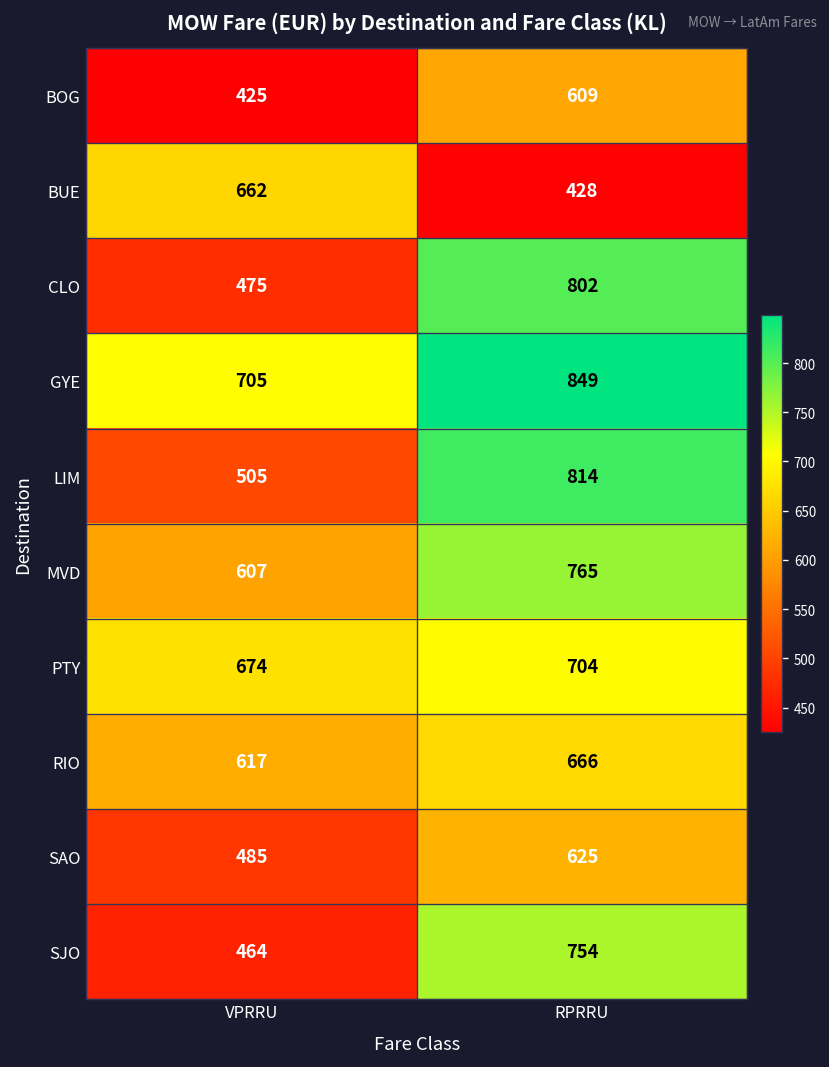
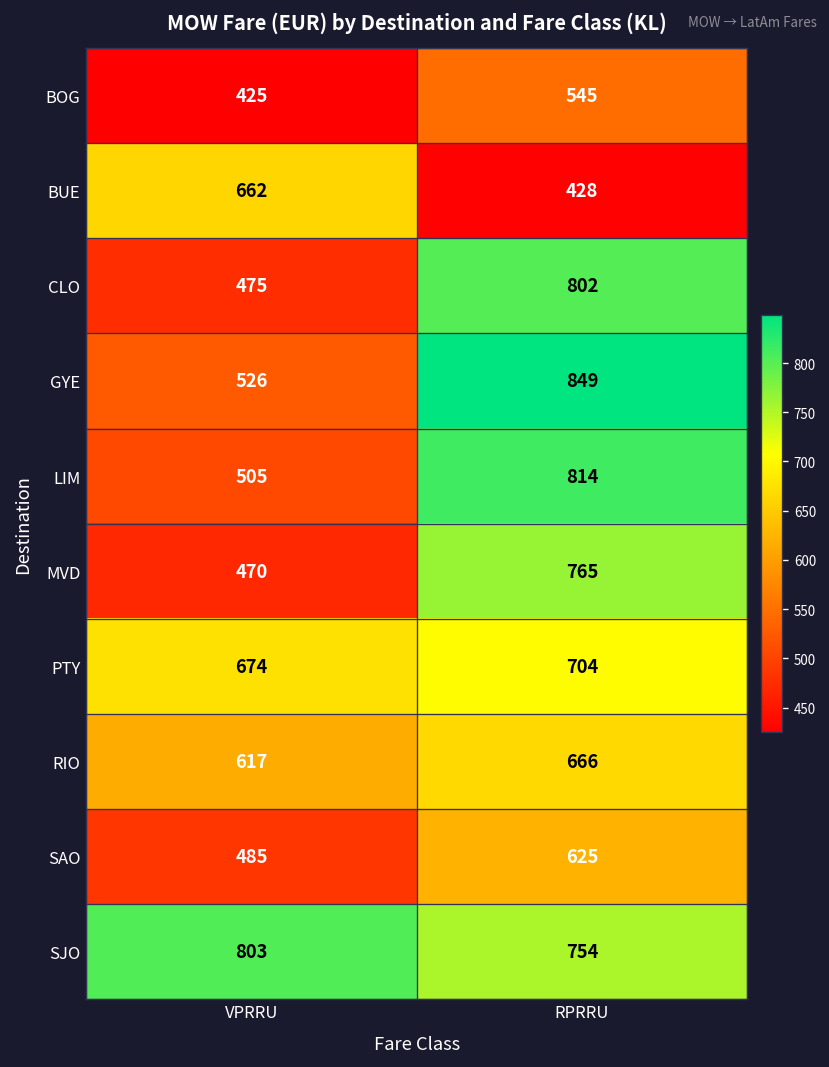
BOG, RPRRU: 609 -> 545
GYE, VPRRU: 705 -> 526
MVD, VPRRU: 607 -> 470
SJO, VPRRU: 464 -> 803
